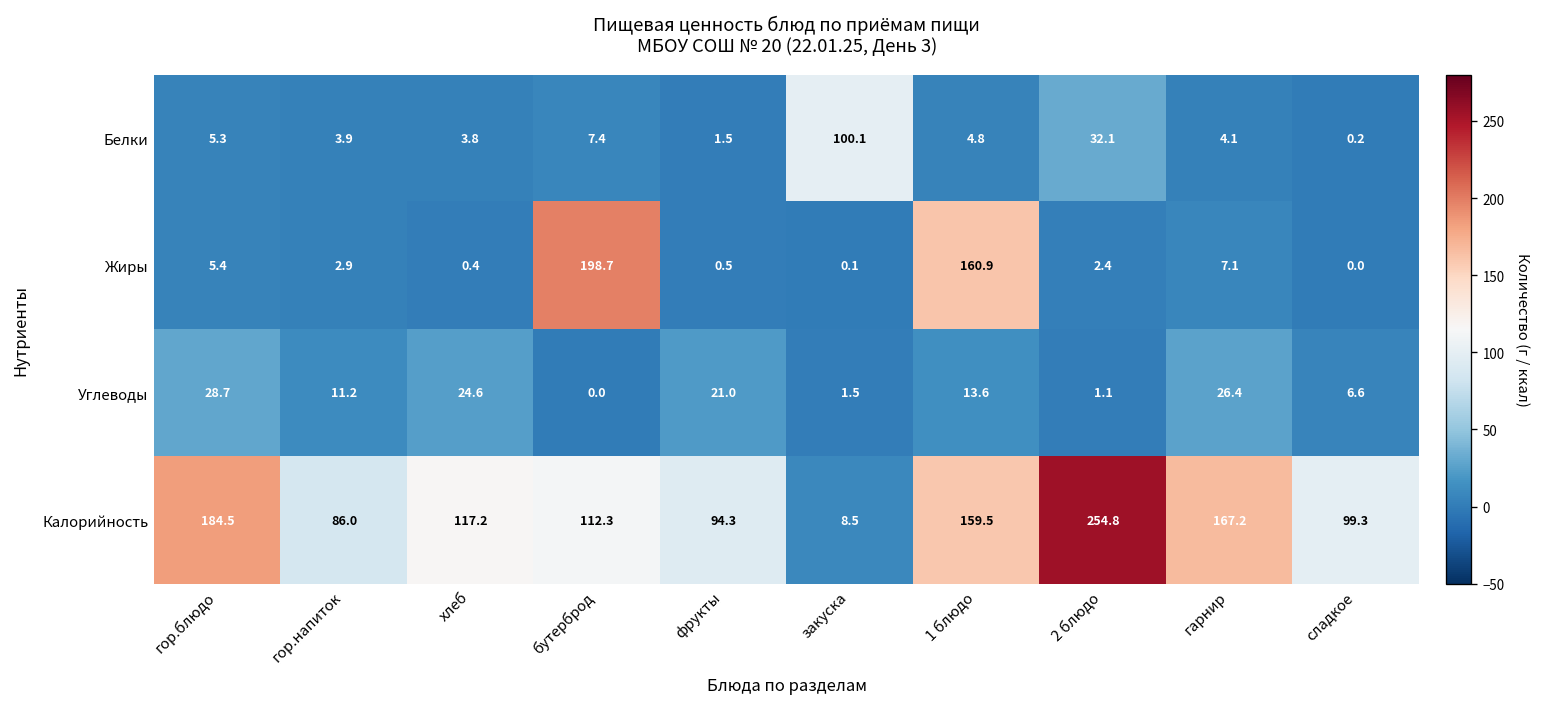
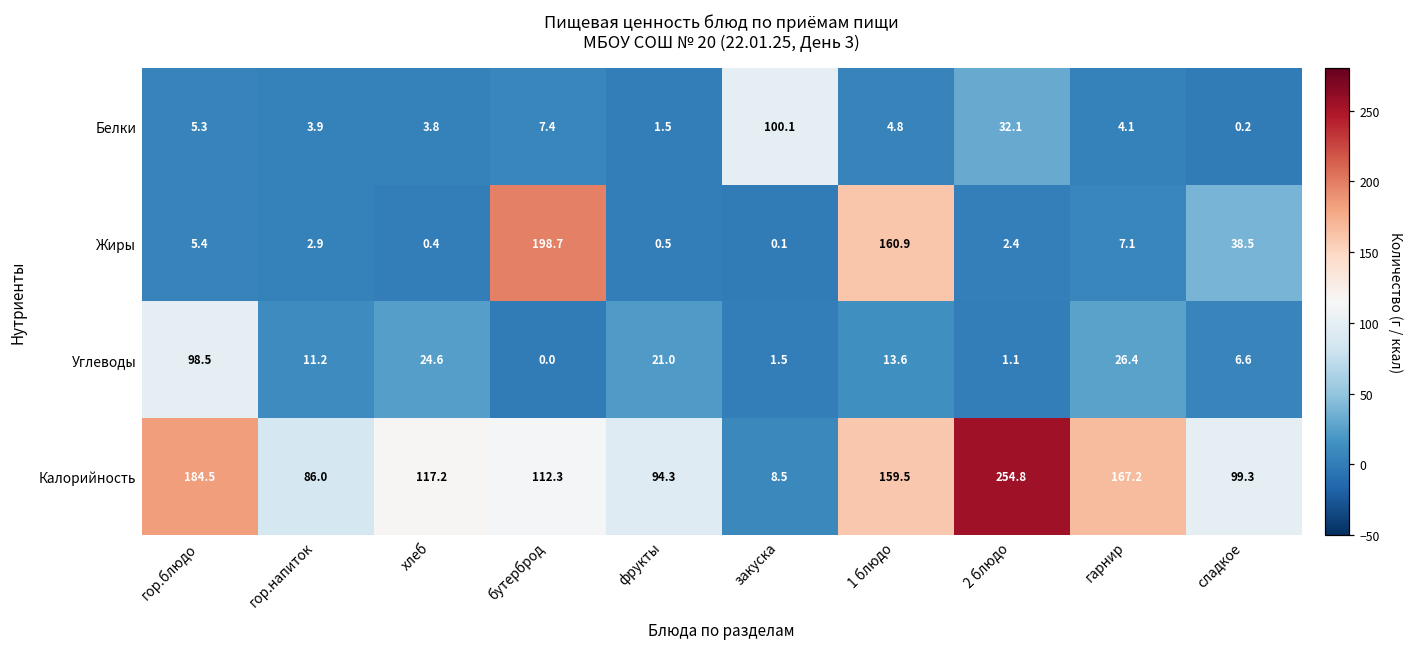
Жиры, сладкое: 0.0 -> 38.5
Углеводы, гор.блюдо: 28.7 -> 98.5
